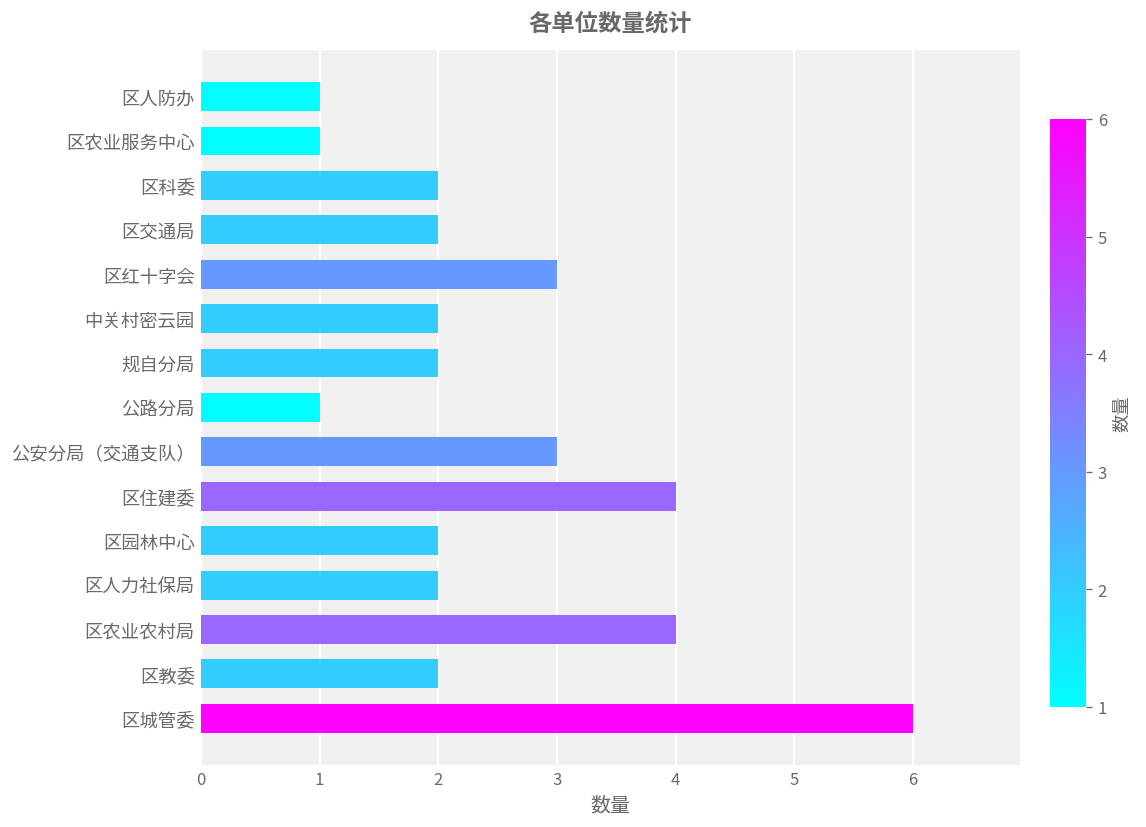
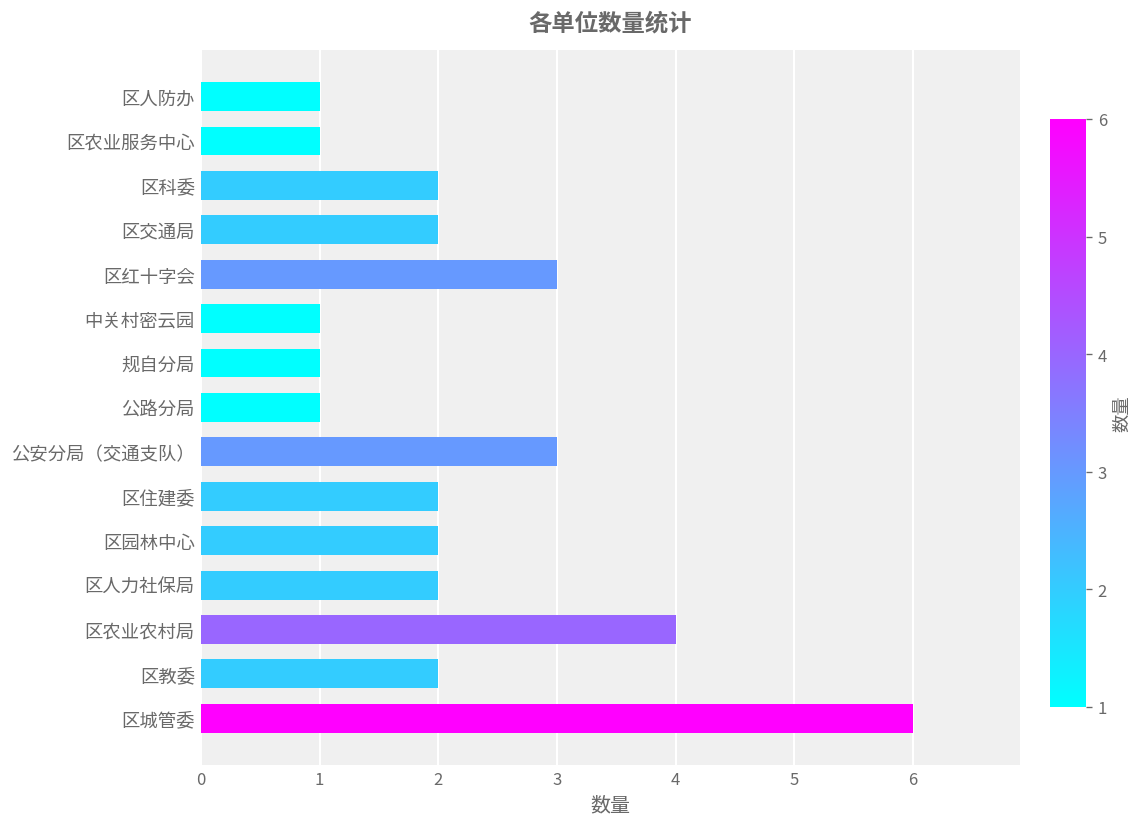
中关村密云园: 2 -> 1
规自分局: 2 -> 1
区住建委: 4 -> 2
